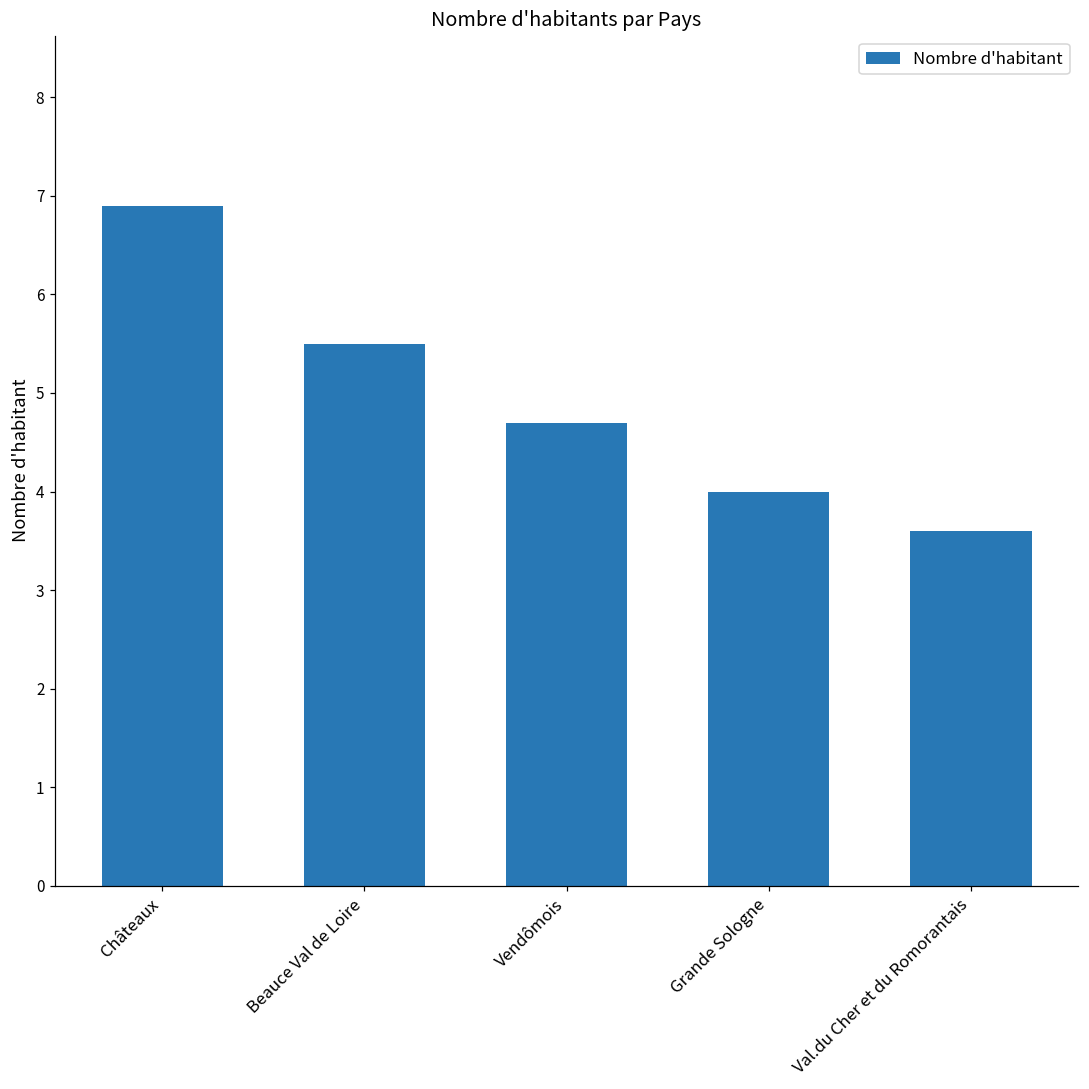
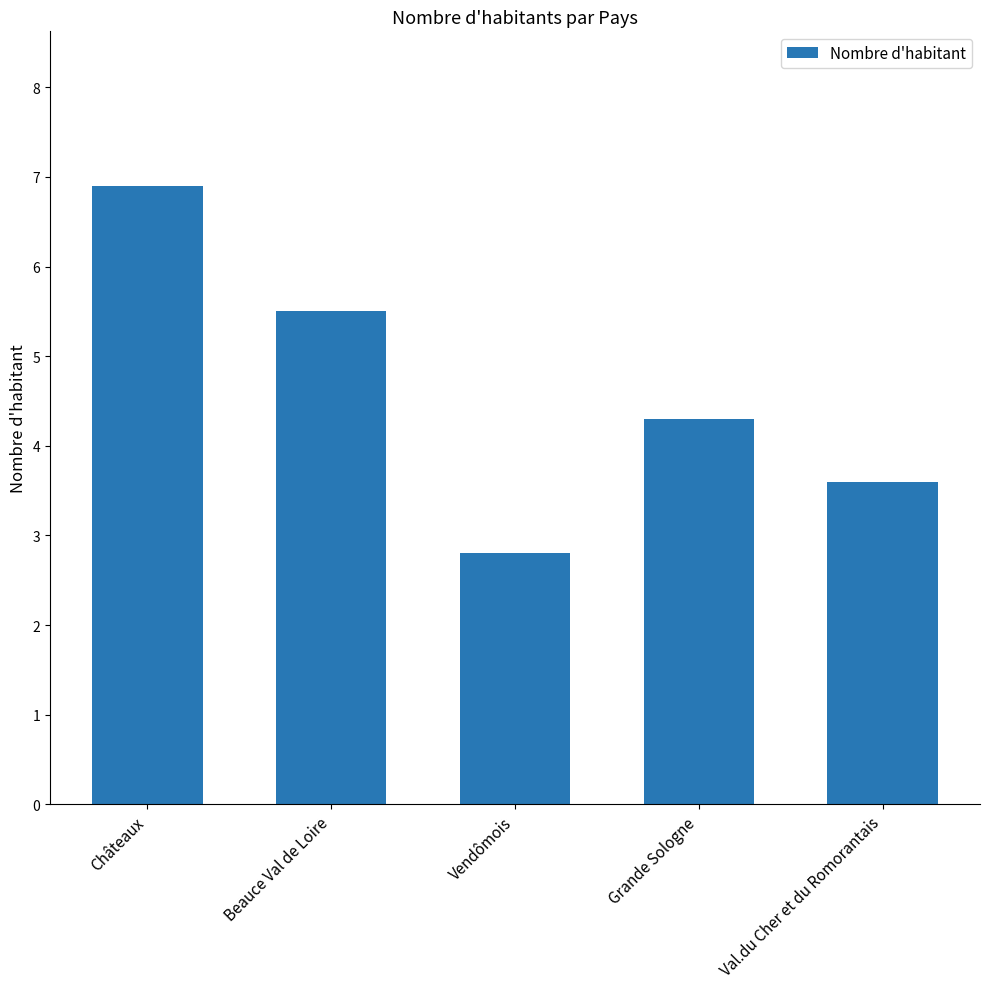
Vendômois: 4.7 -> 2.8
Grande Sologne: 4.0 -> 4.3
